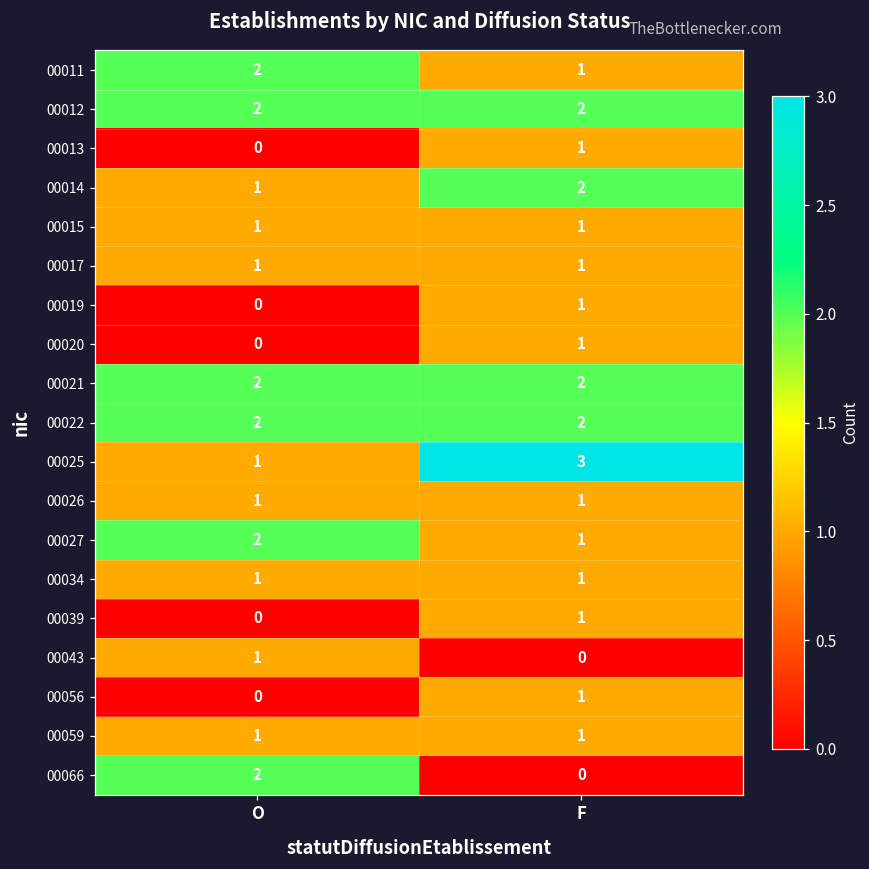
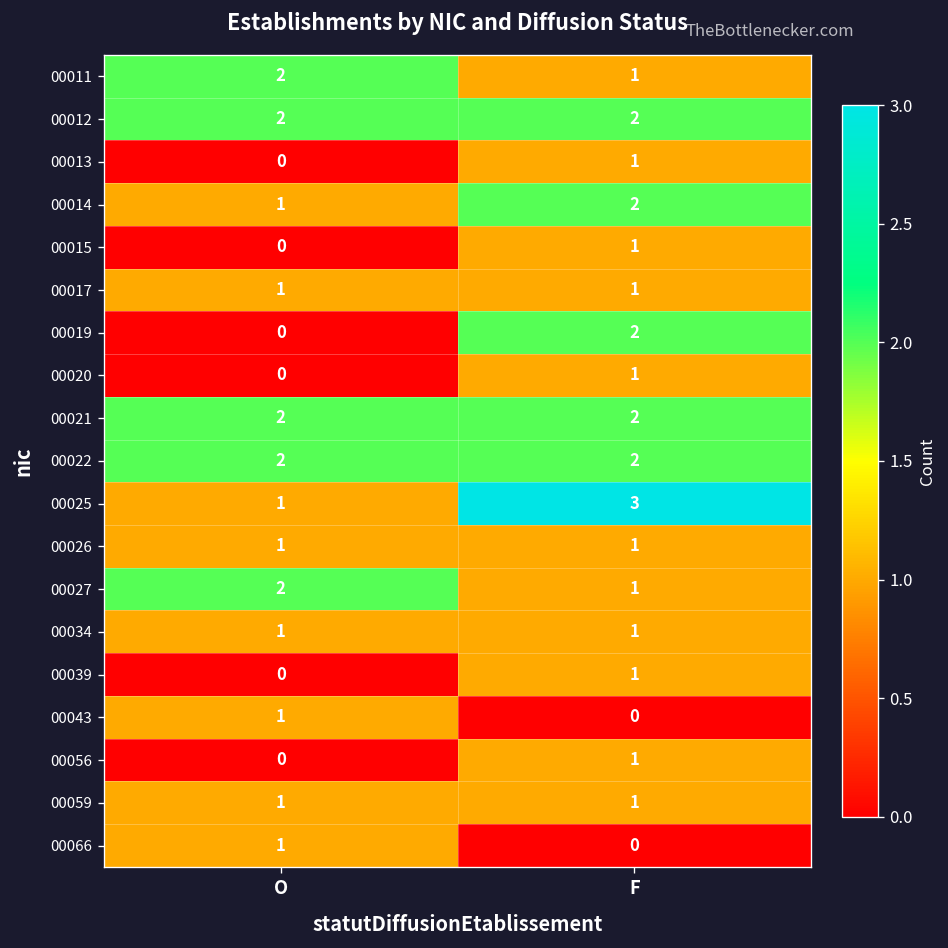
00015, O: 1 -> 0
00019, F: 1 -> 2
00066, O: 2 -> 1
